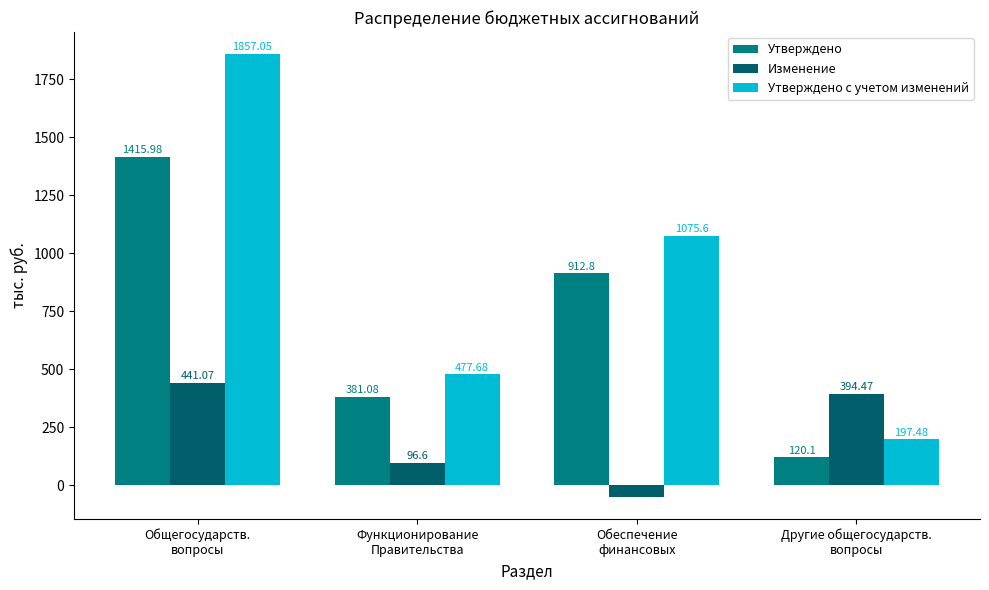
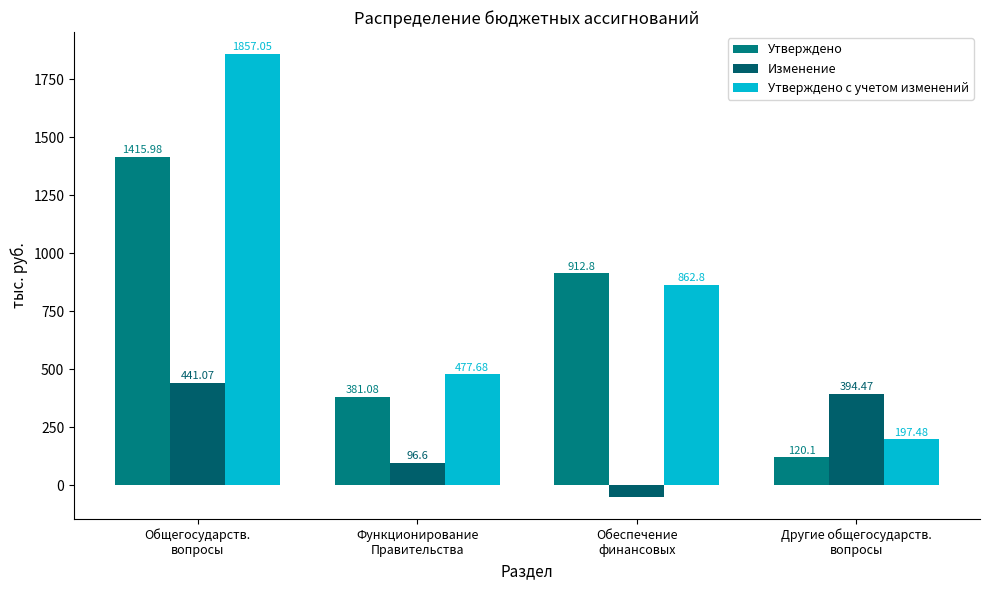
Утверждено с учетом изменений, Обеспечение финансовых: 1075.6 -> 862.8
